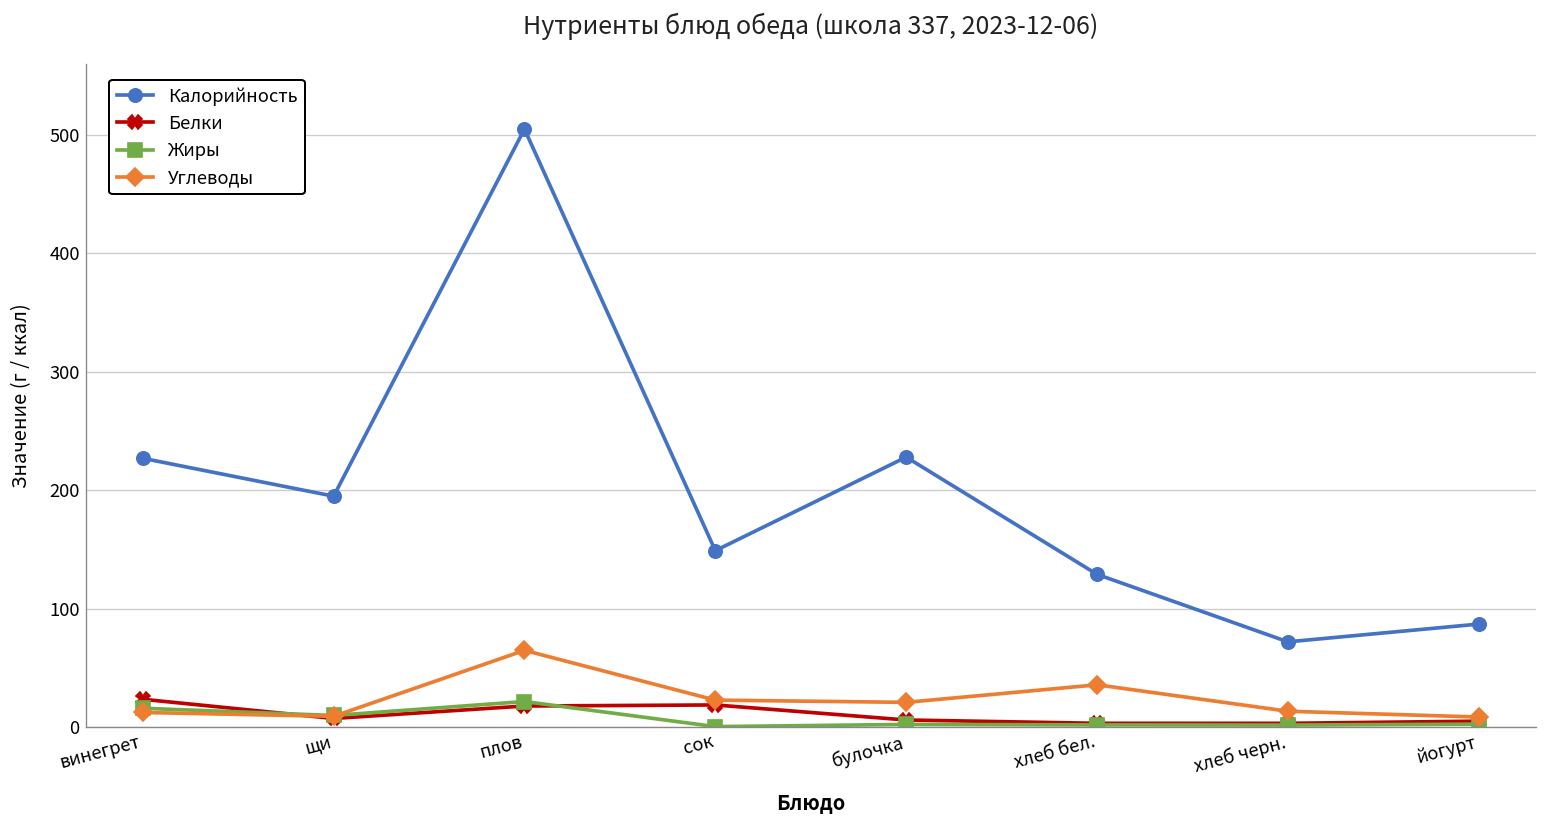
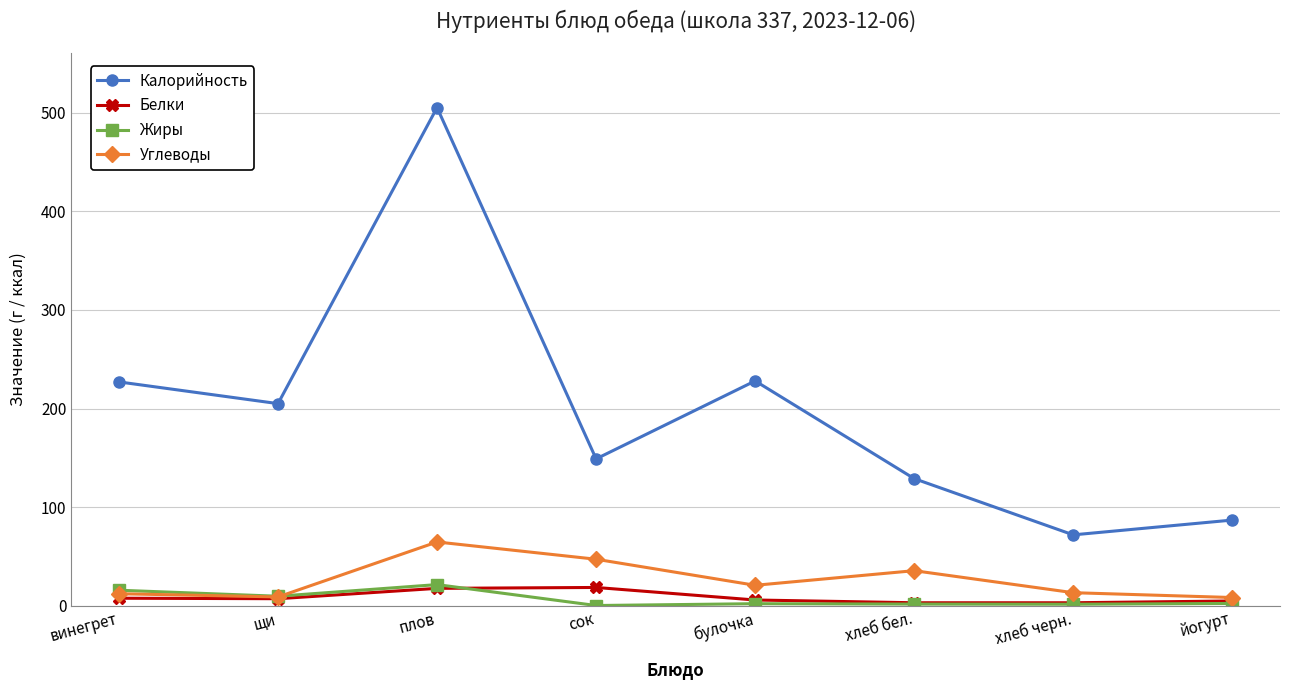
Белки, винегрет: 20 -> 10
Калорийность, щи: 200 -> 210
Углеводы, сок: 20 -> 50
